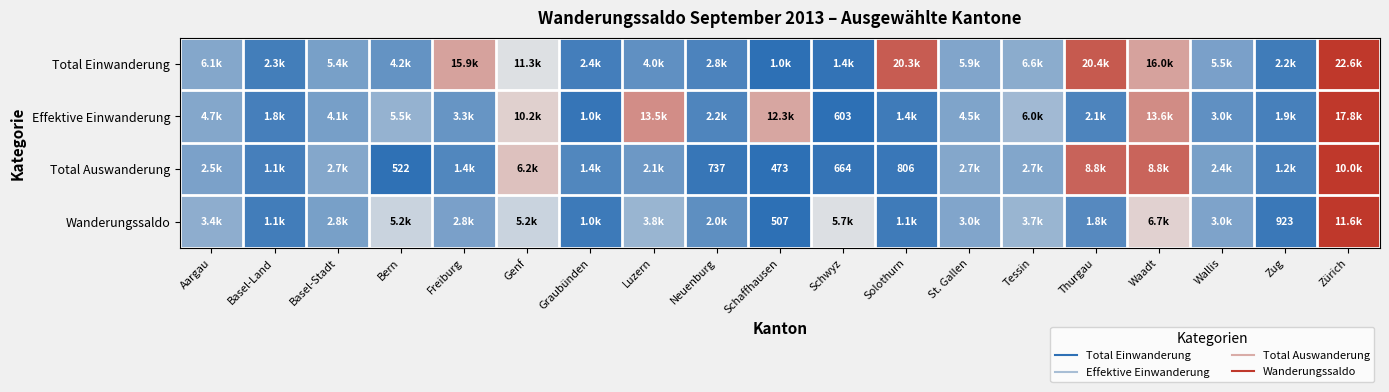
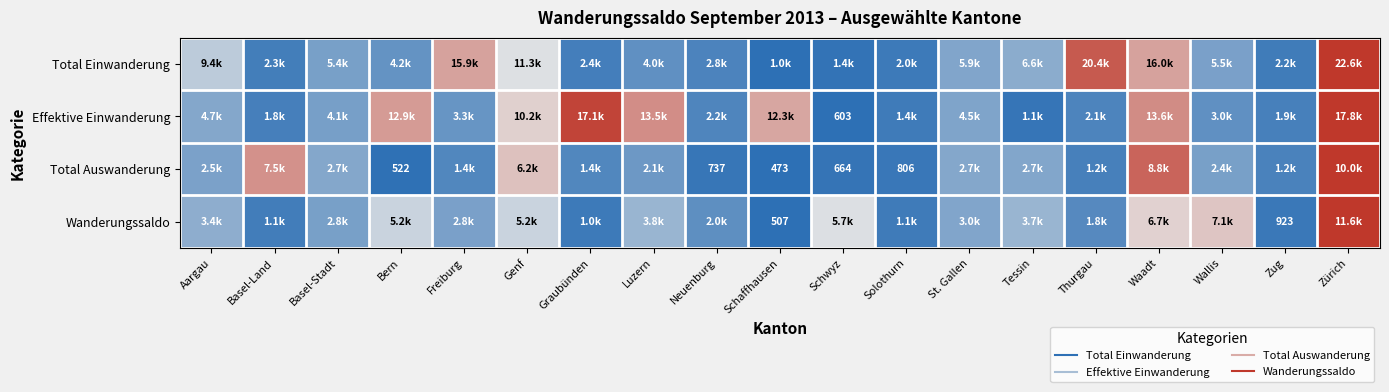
Total Einwanderung, Aargau: 6.1k -> 9.4k
Total Einwanderung, Solothurn: 20.3k -> 2.0k
Effektive Einwanderung, Bern: 5.5k -> 12.9k
Effektive Einwanderung, Graubünden: 1.0k -> 17.1k
Effektive Einwanderung, Tessin: 6.0k -> 1.1k
Total Auswanderung, Basel-Land: 1.1k -> 7.5k
Total Auswanderung, Thurgau: 8.8k -> 1.2k
Wanderungssaldo, Wallis: 3.0k -> 7.1k
